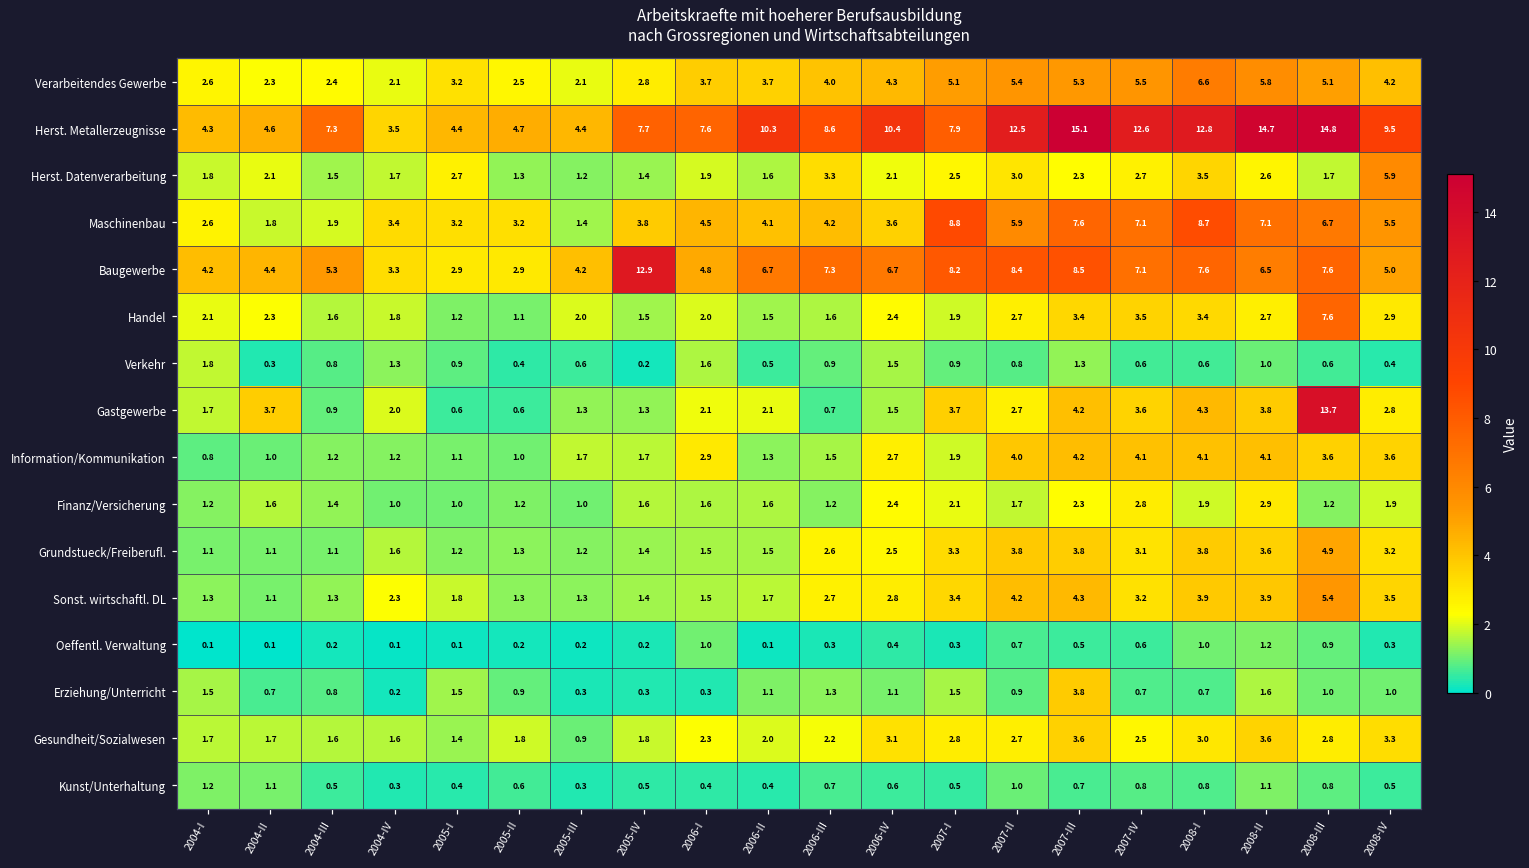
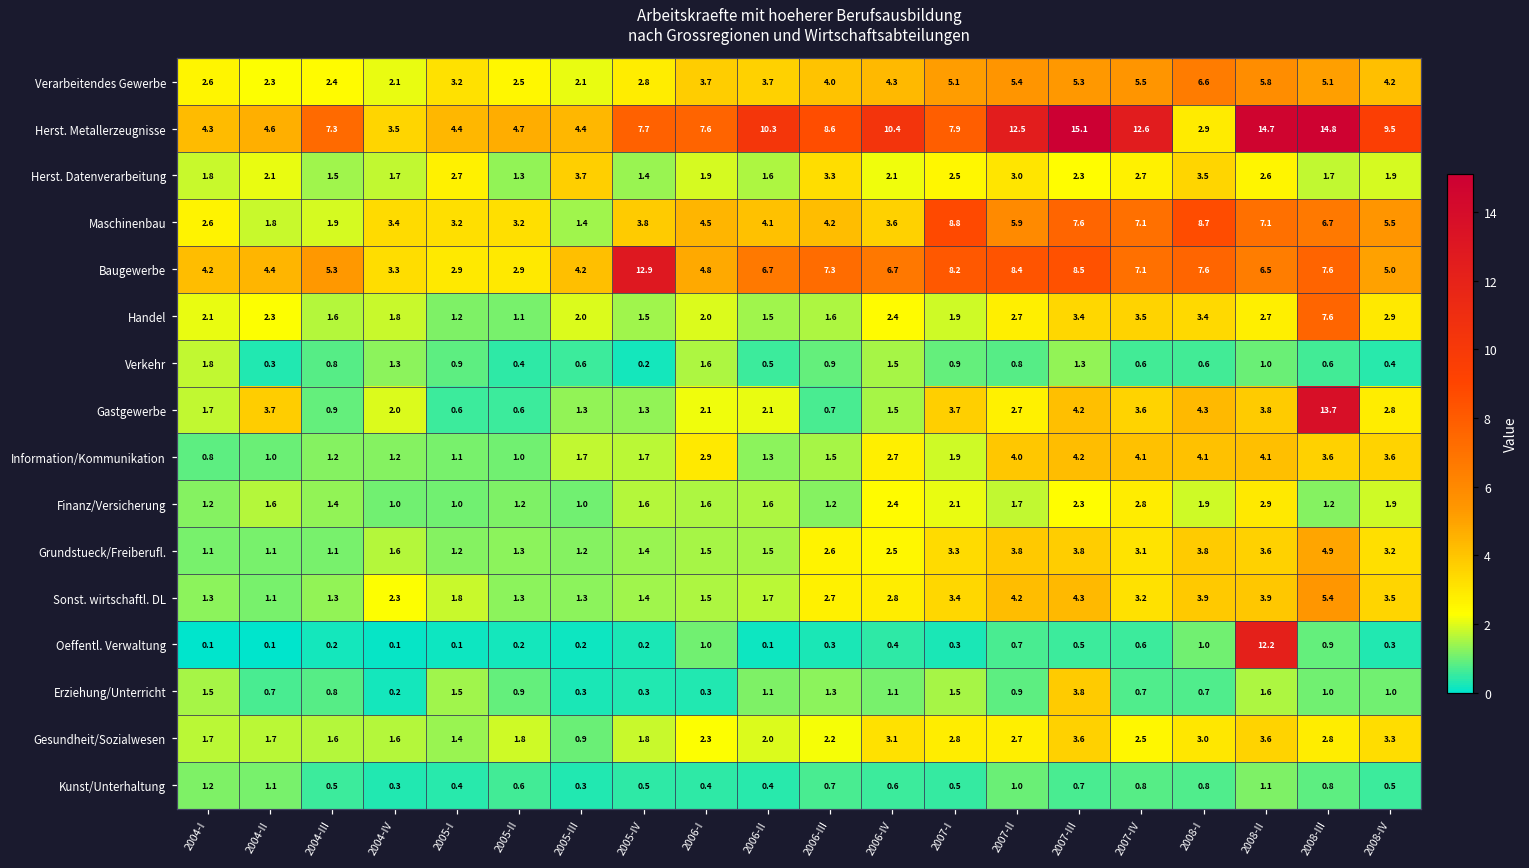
Herst. Metallerzeugnisse, 2008-I: 12.8 -> 2.9
Herst. Datenverarbeitung, 2005-III: 1.2 -> 3.7
Herst. Datenverarbeitung, 2008-IV: 5.9 -> 1.9
Oeffentl. Verwaltung, 2008-II: 1.2 -> 12.2
